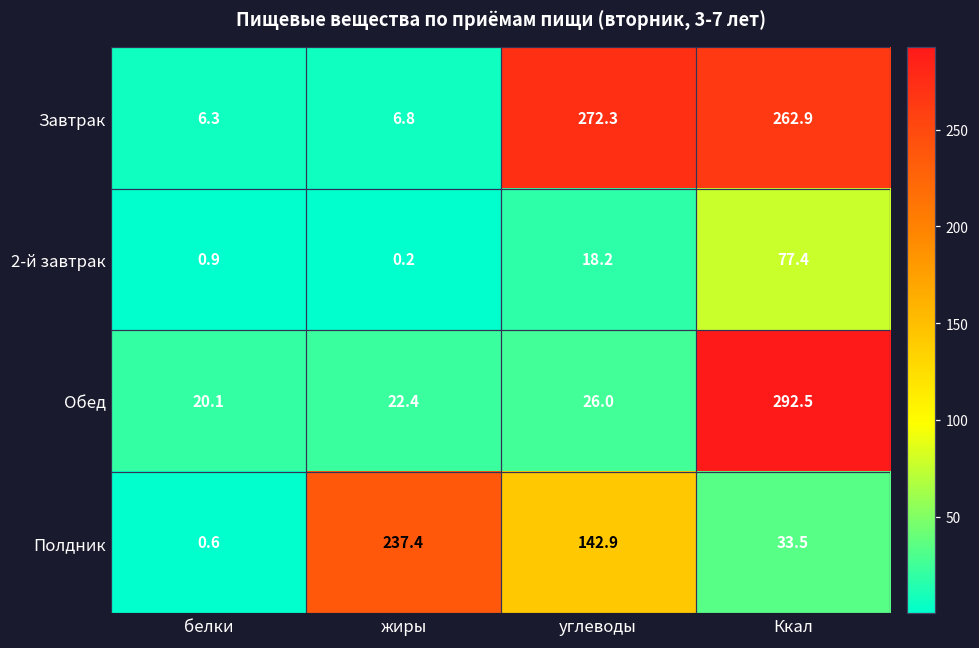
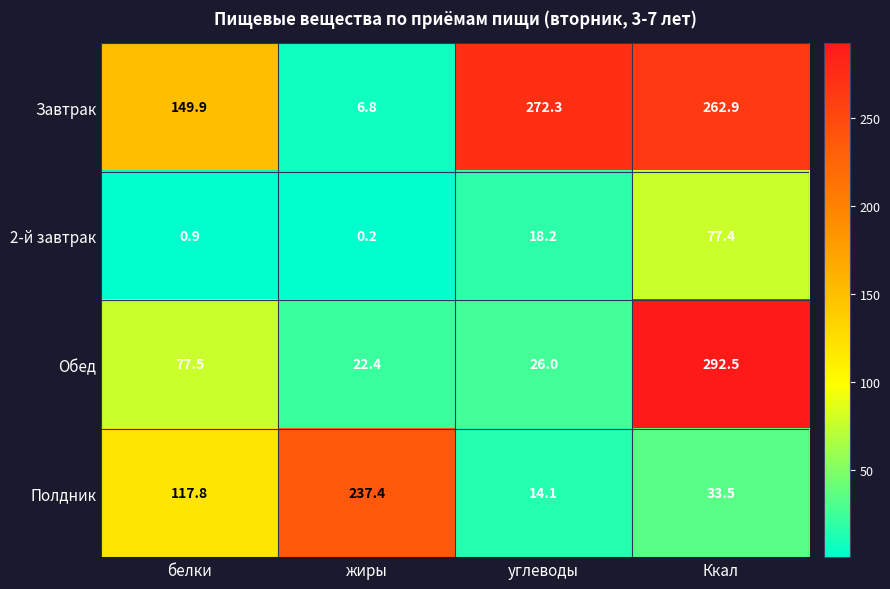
Завтрак, белки: 6.3 -> 149.9
Обед, белки: 20.1 -> 77.5
Полдник, белки: 0.6 -> 117.8
Полдник, углеводы: 142.9 -> 14.1
